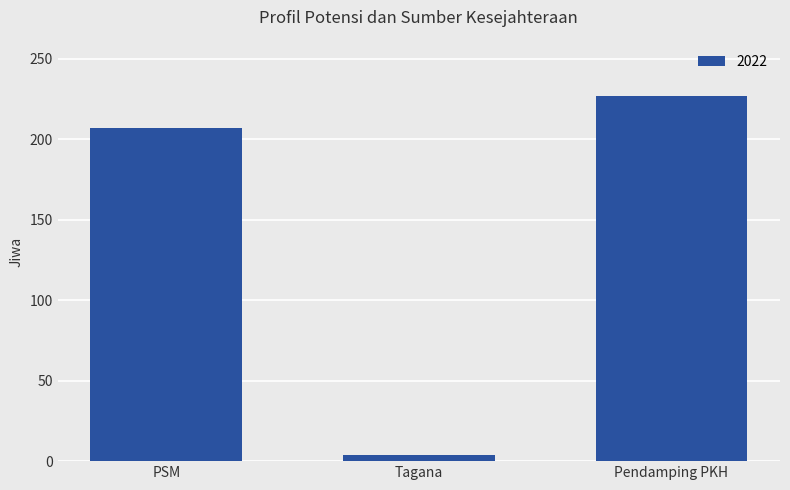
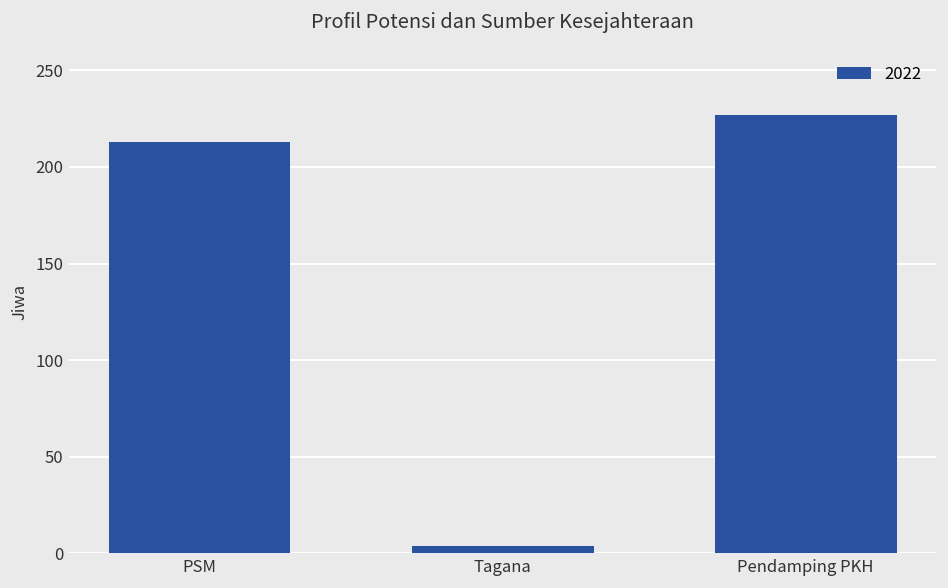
PSM: 207 -> 213
